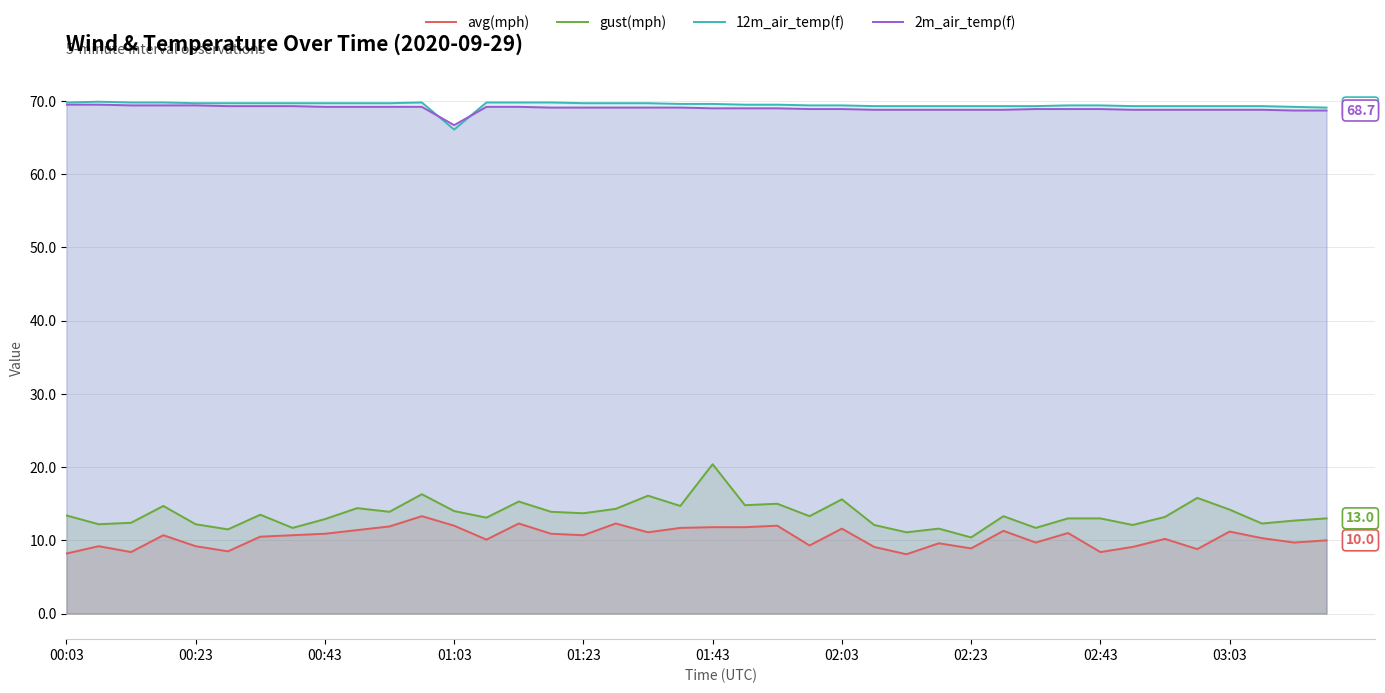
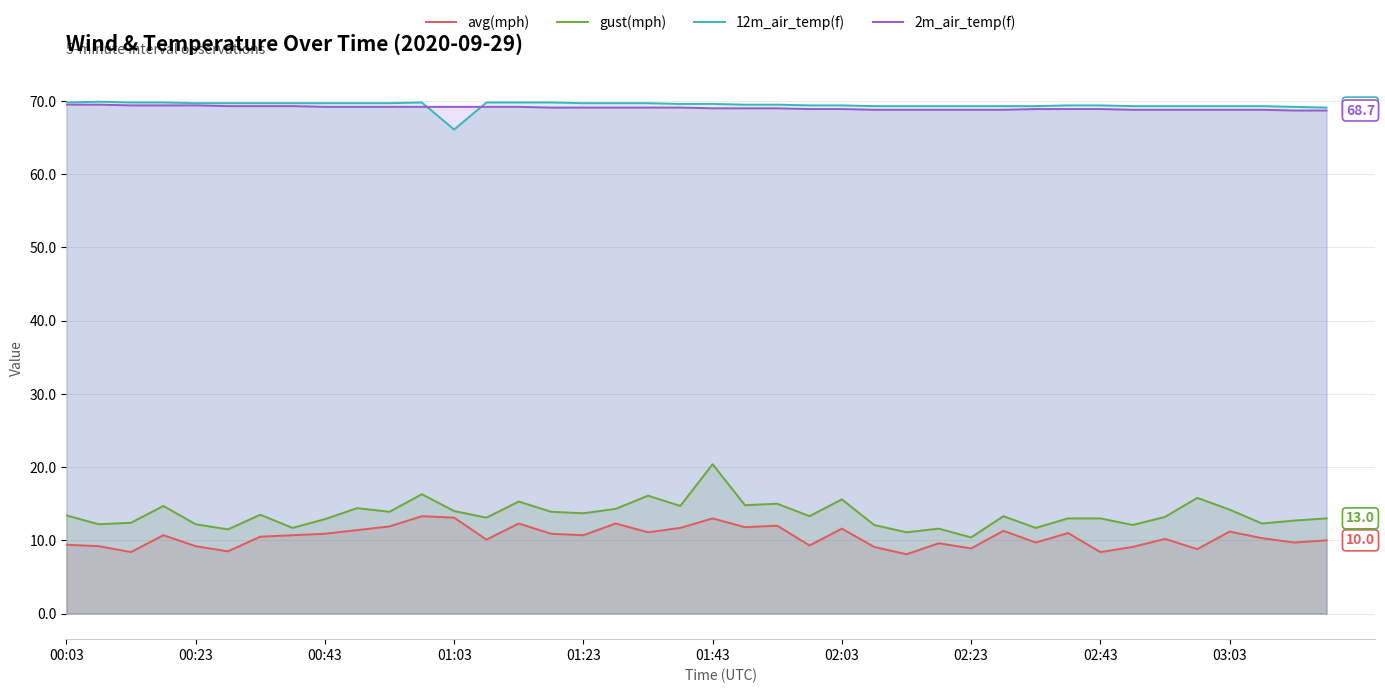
avg(mph), 00:03: 8 -> 9
avg(mph), 01:03: 12 -> 13
2m_air_temp(f), 01:03: 67 -> 69
avg(mph), 01:43: 12 -> 13
